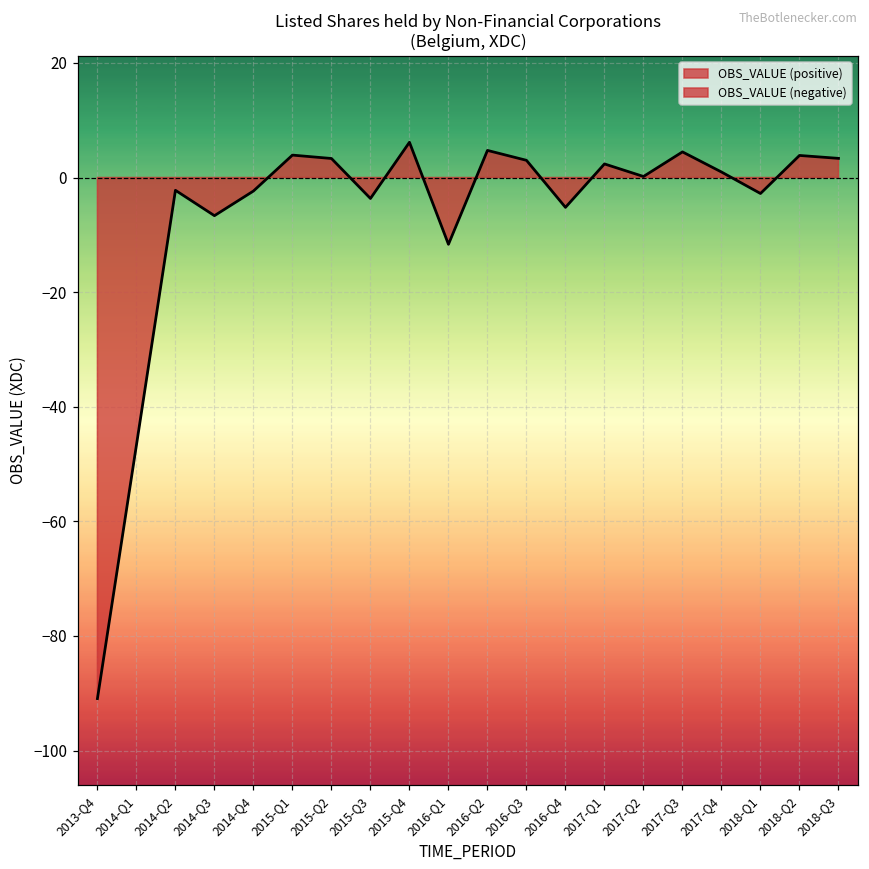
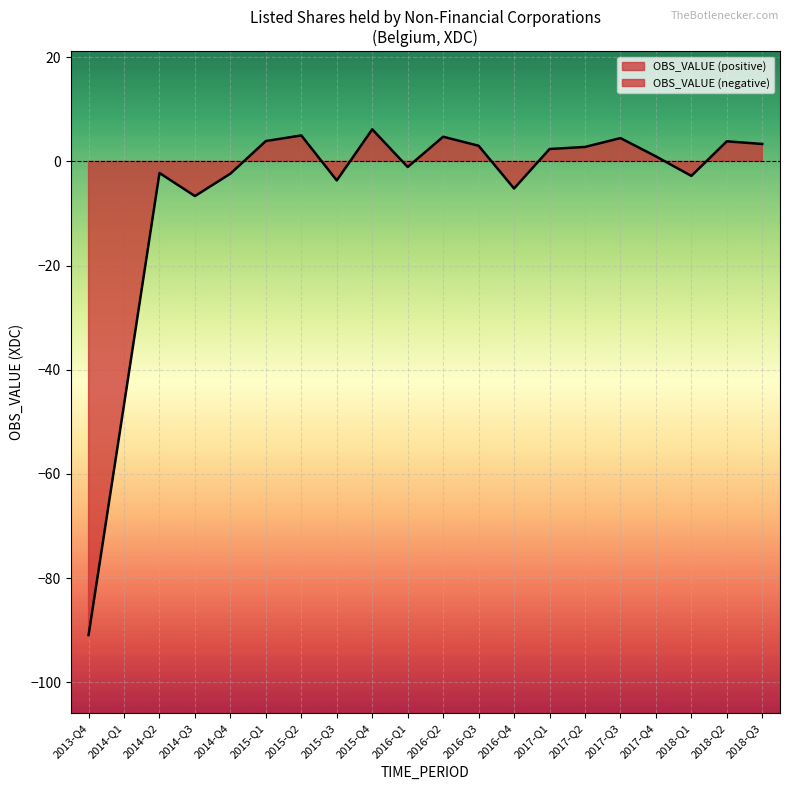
2015-Q2: 3 -> 5
2016-Q1: -12 -> -1
2017-Q2: 0 -> 3
